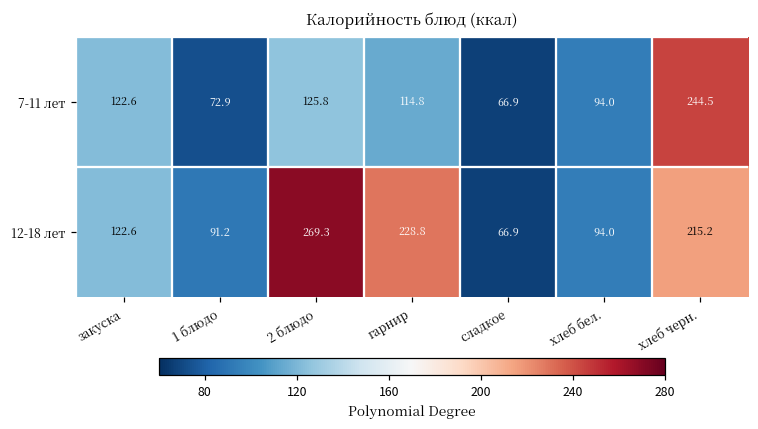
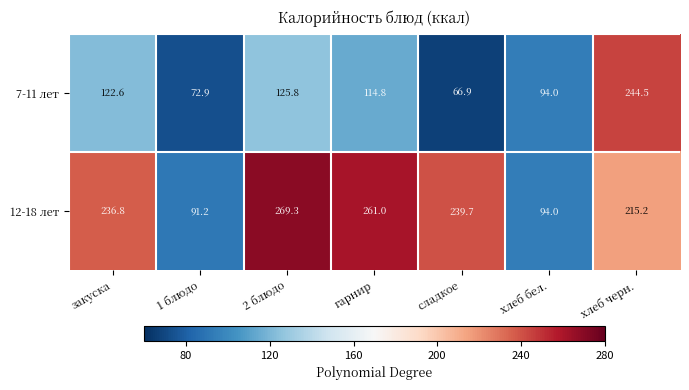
12-18 лет, закуска: 122.6 -> 236.8
12-18 лет, гарнир: 228.8 -> 261.0
12-18 лет, сладкое: 66.9 -> 239.7
